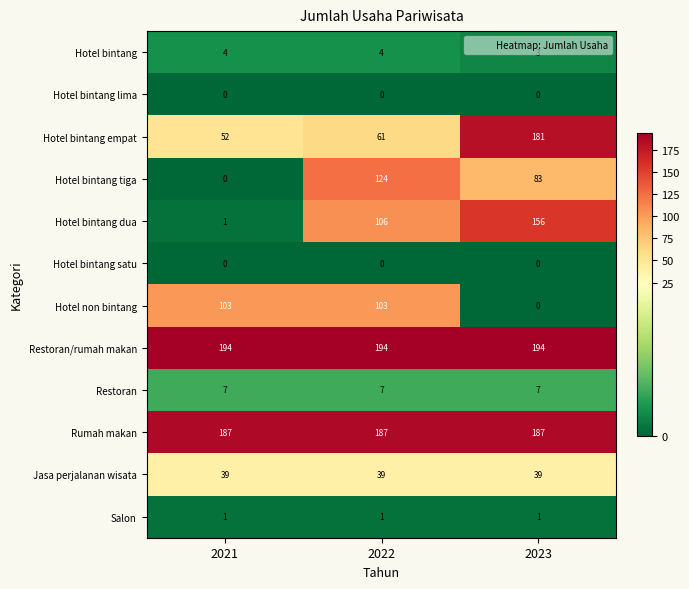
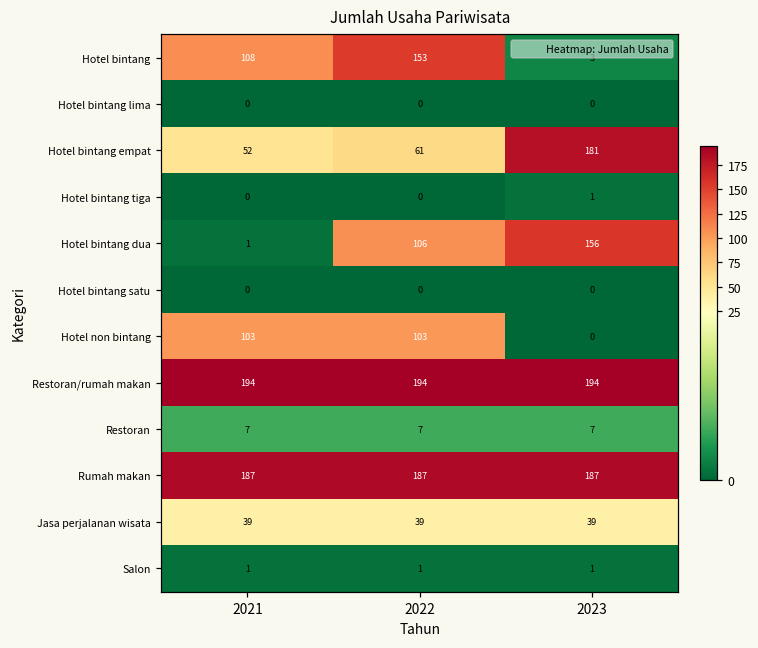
Hotel bintang, 2021: 4 -> 108
Hotel bintang, 2022: 4 -> 153
Hotel bintang tiga, 2022: 124 -> 0
Hotel bintang tiga, 2023: 83 -> 1
